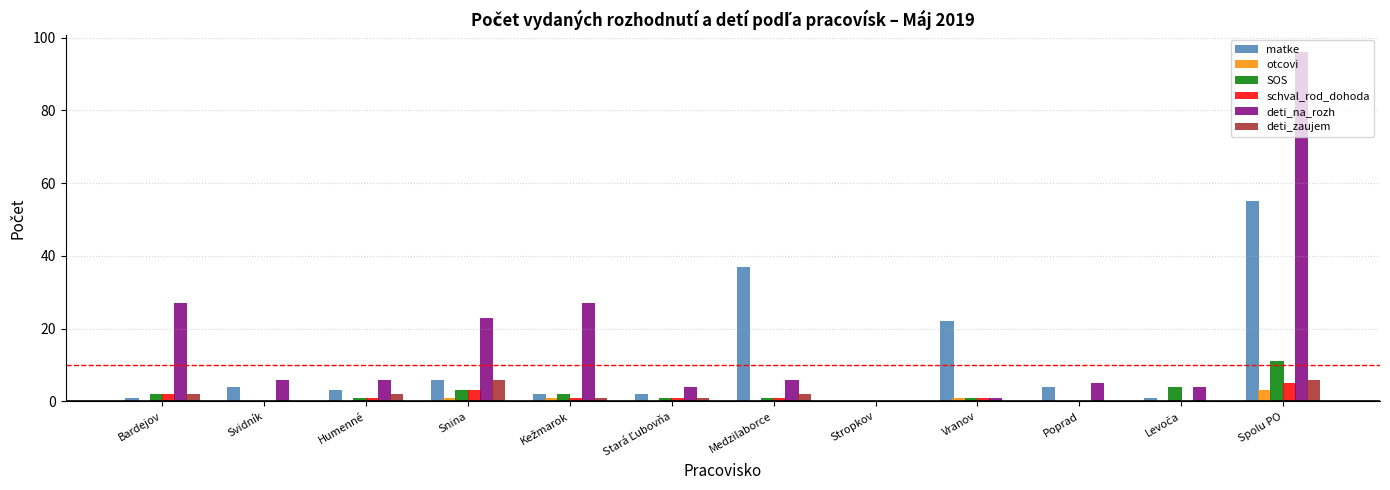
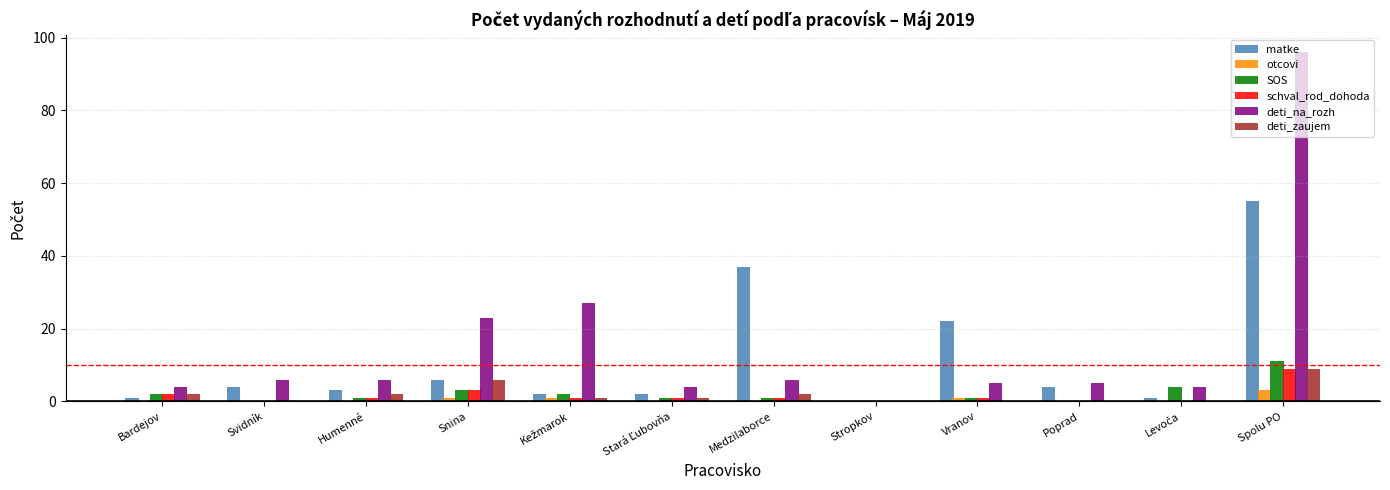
deti_na_rozh, Bardejov: 27 -> 4
deti_na_rozh, Vranov: 1 -> 5
schval_rod_dohoda, Spolu PO: 5 -> 9
deti_zaujem, Spolu PO: 6 -> 9
